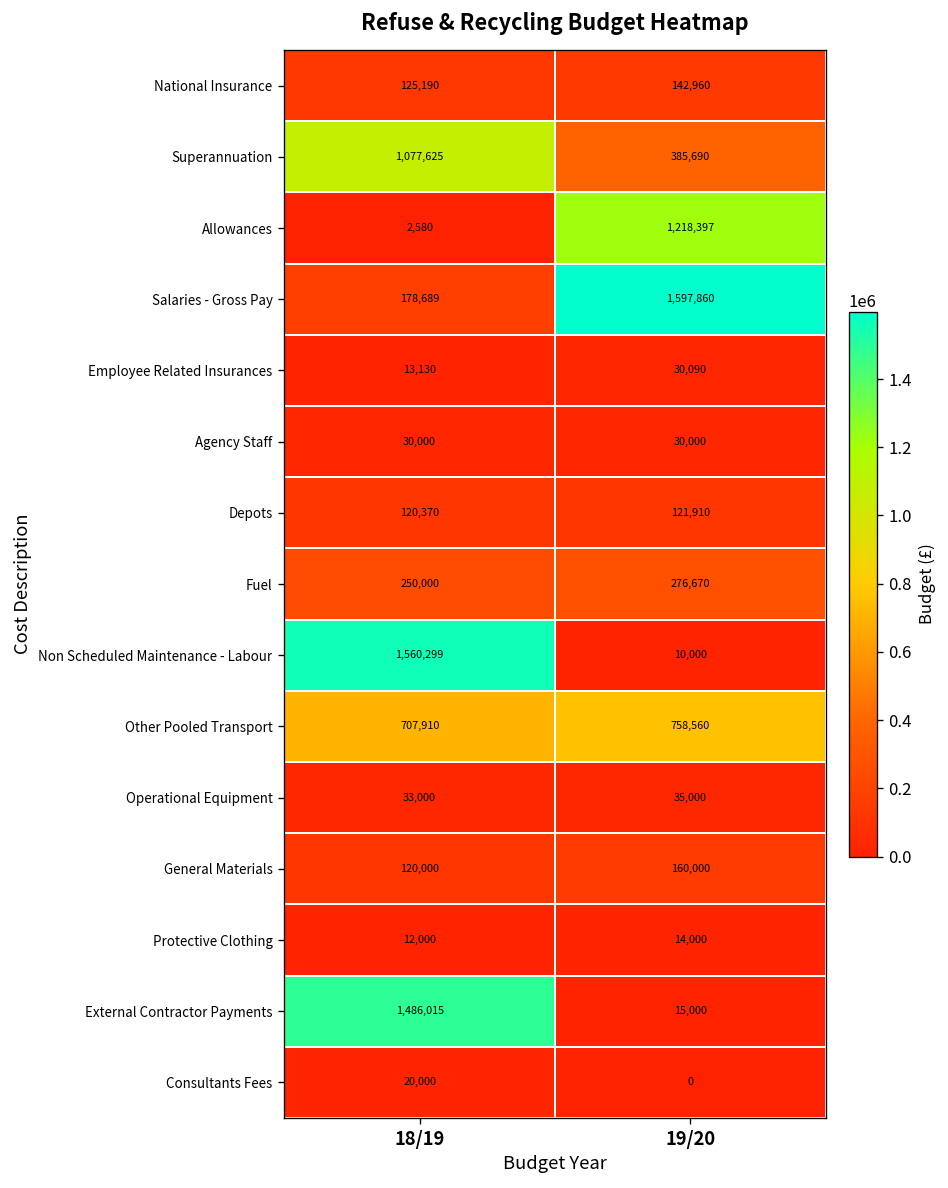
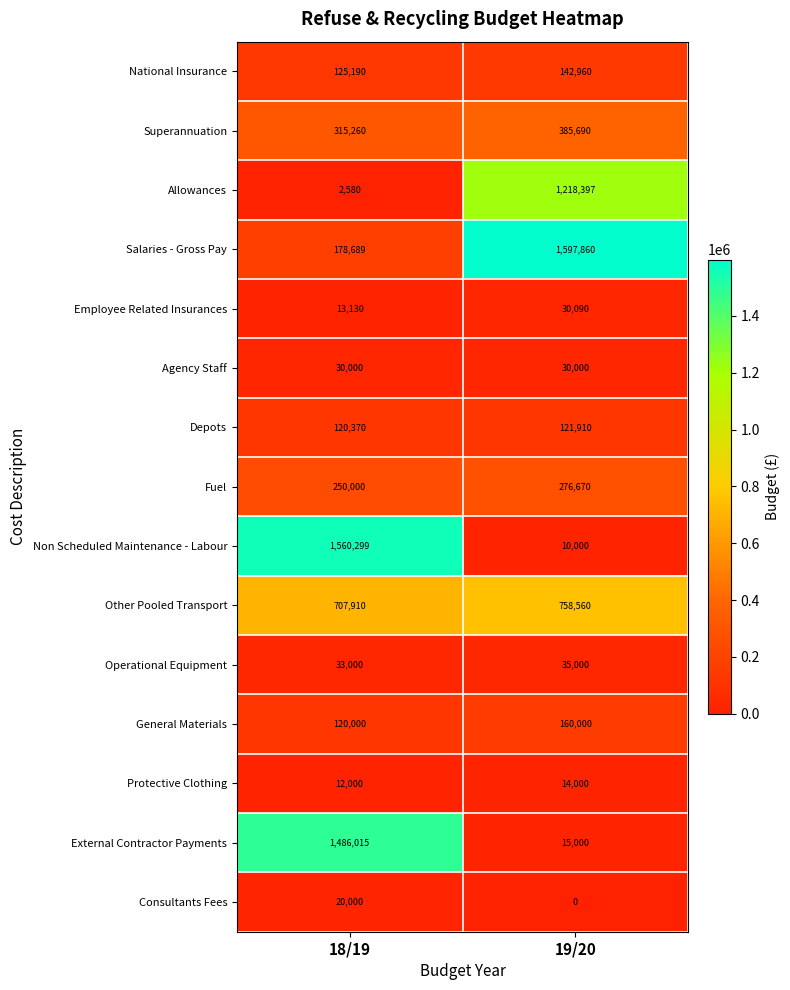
Superannuation, 18/19: 1,077,625 -> 315,260
